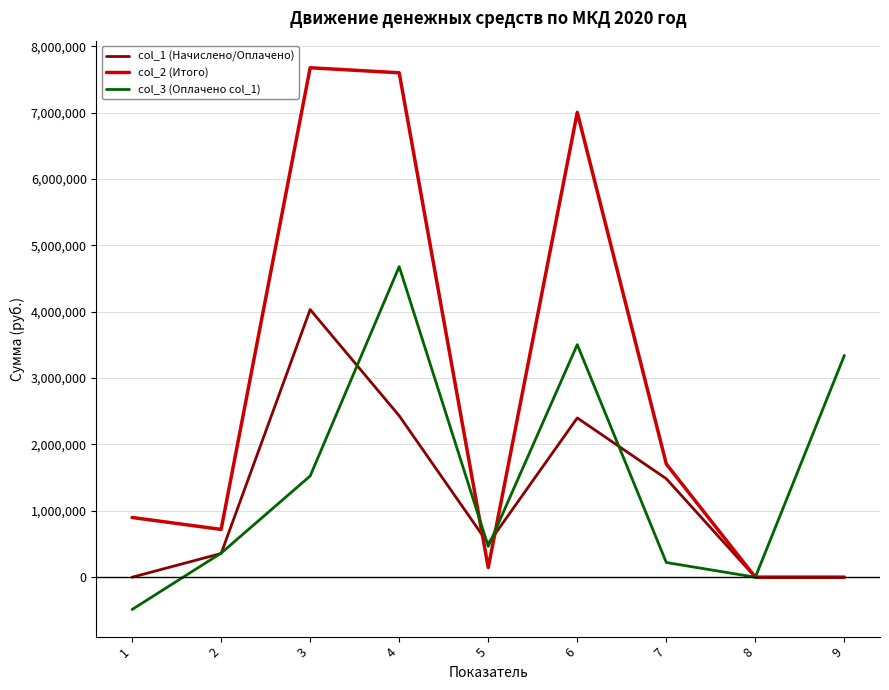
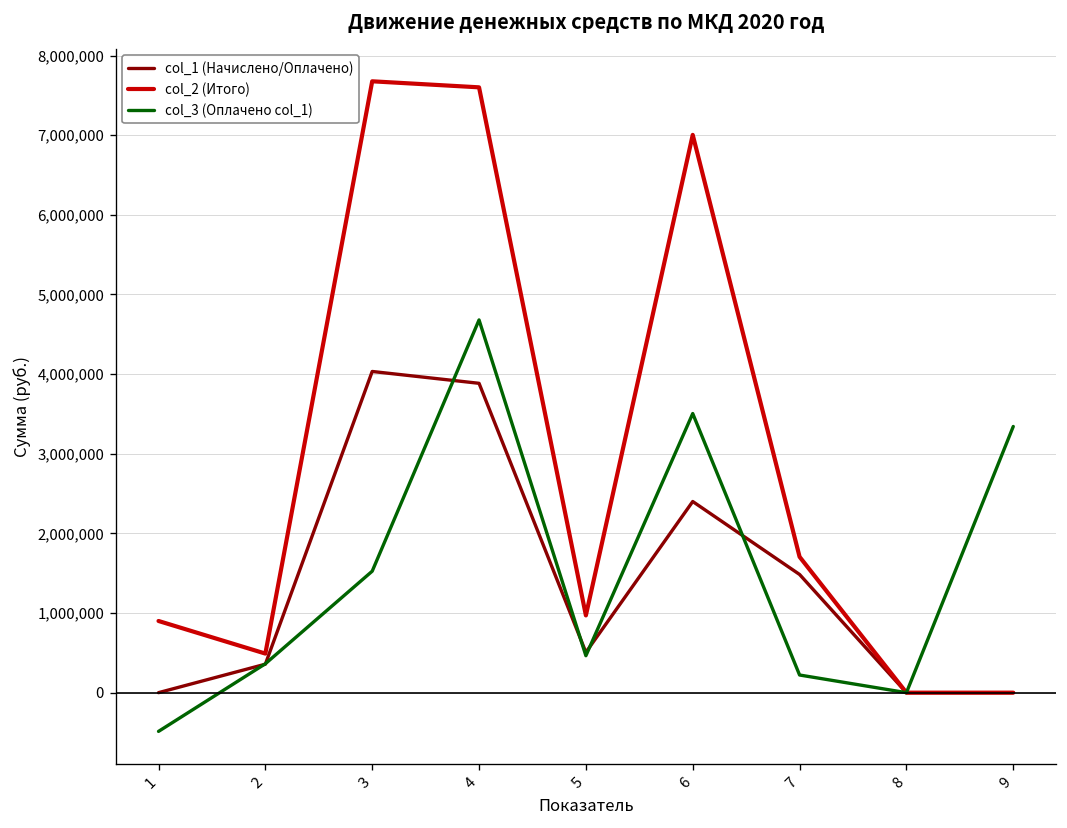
col_2 (Итого), 2: 700,000 -> 500,000
col_1 (Начислено/Оплачено), 4: 2,400,000 -> 3,900,000
col_2 (Итого), 5: 100,000 -> 1,000,000
